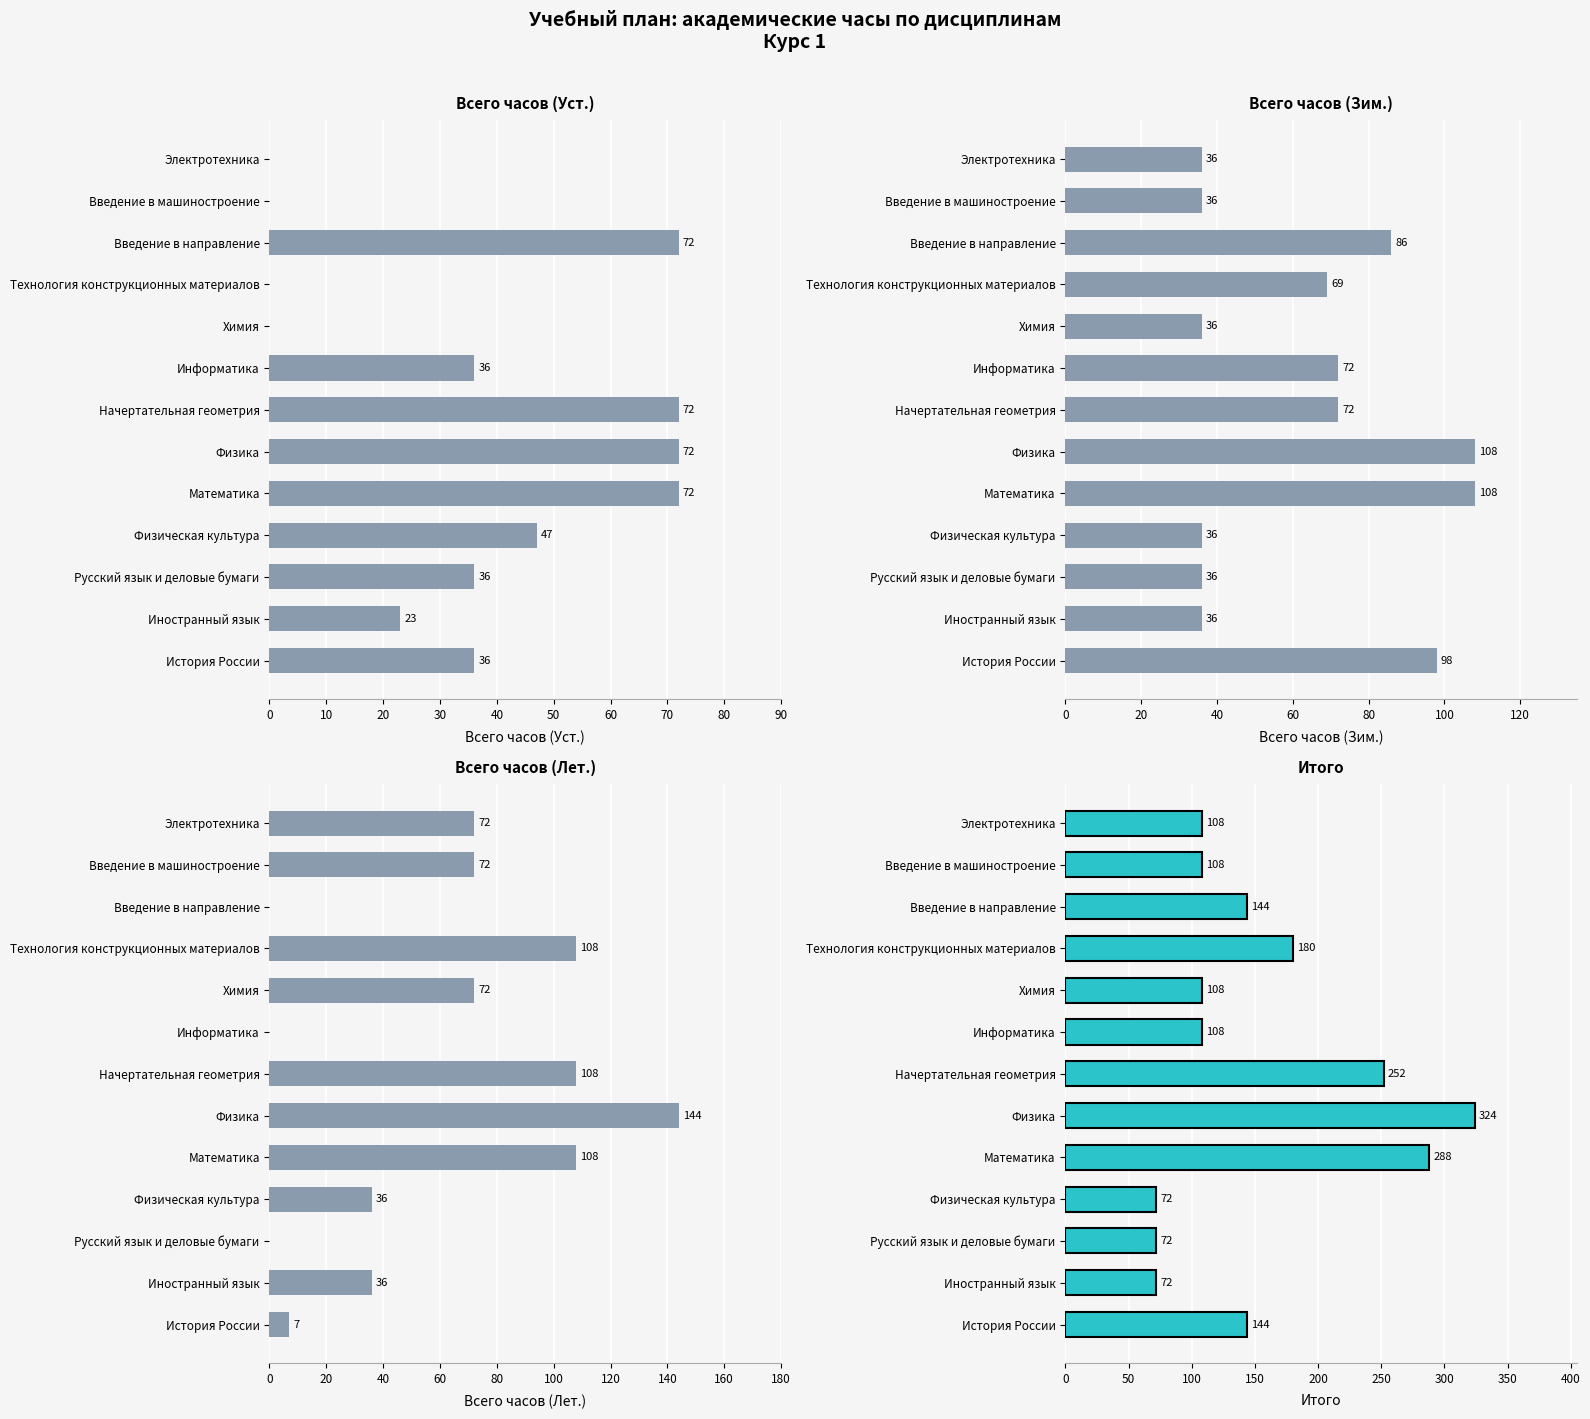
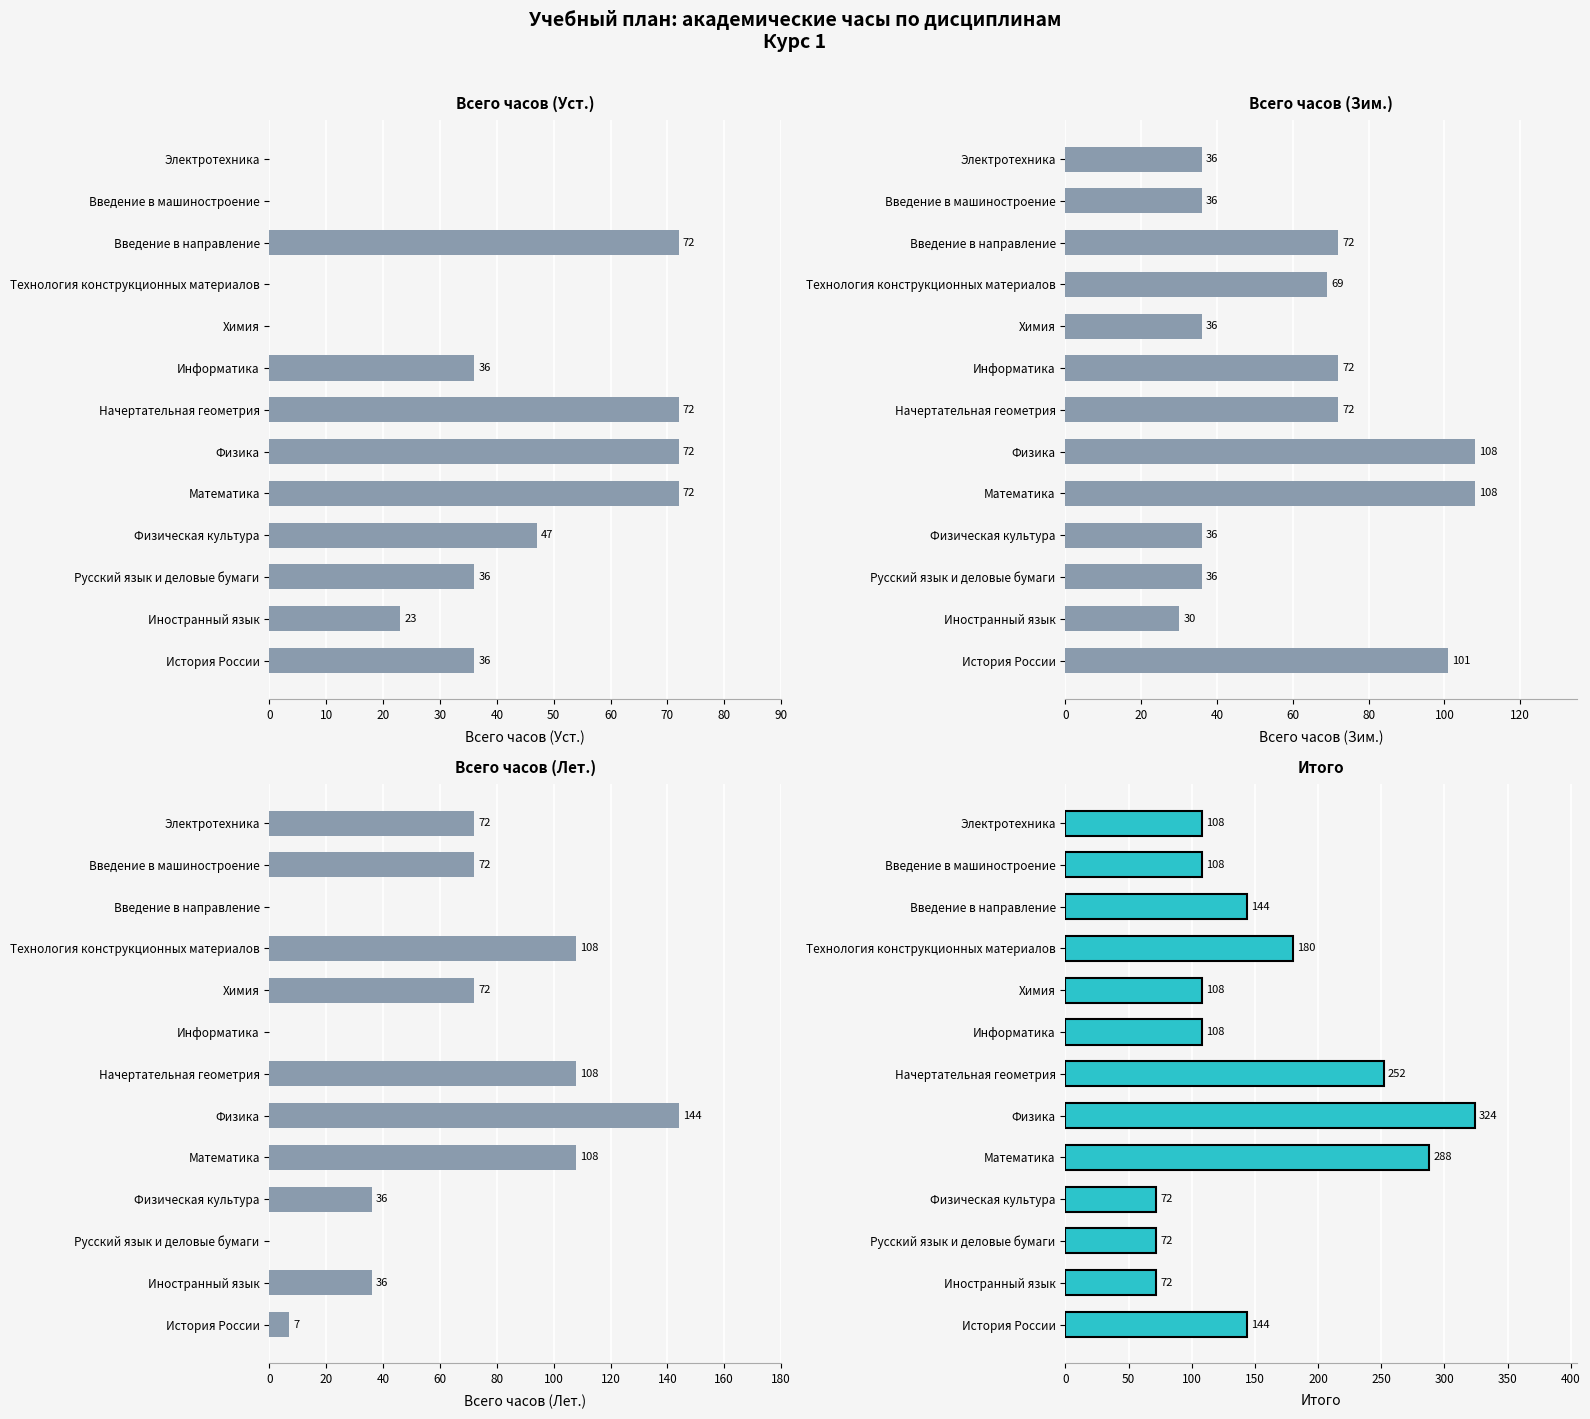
Всего часов (Зим.), Введение в направление: 86 -> 72
Всего часов (Зим.), Иностранный язык: 36 -> 30
Всего часов (Зим.), История России: 98 -> 101
